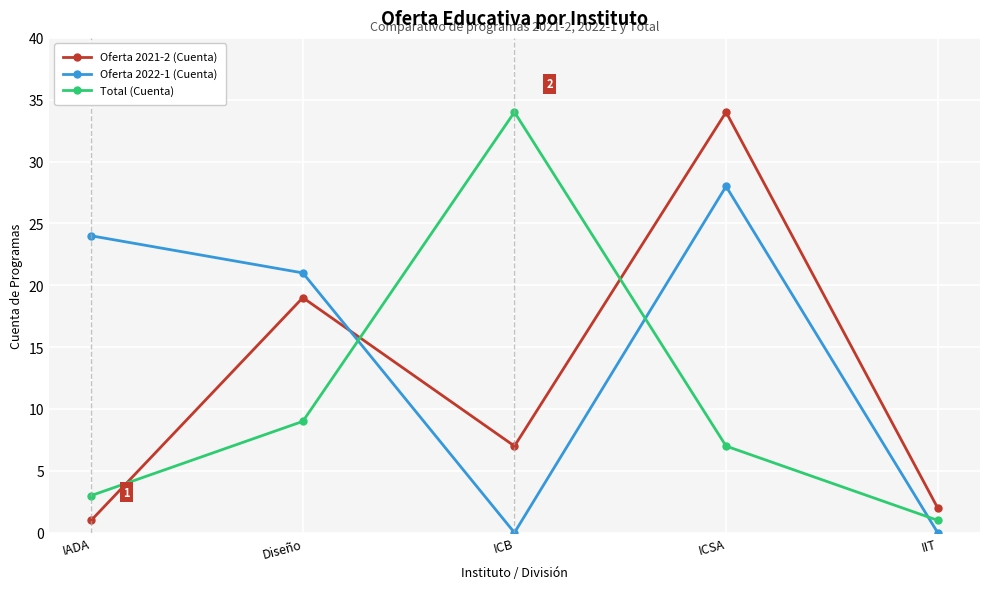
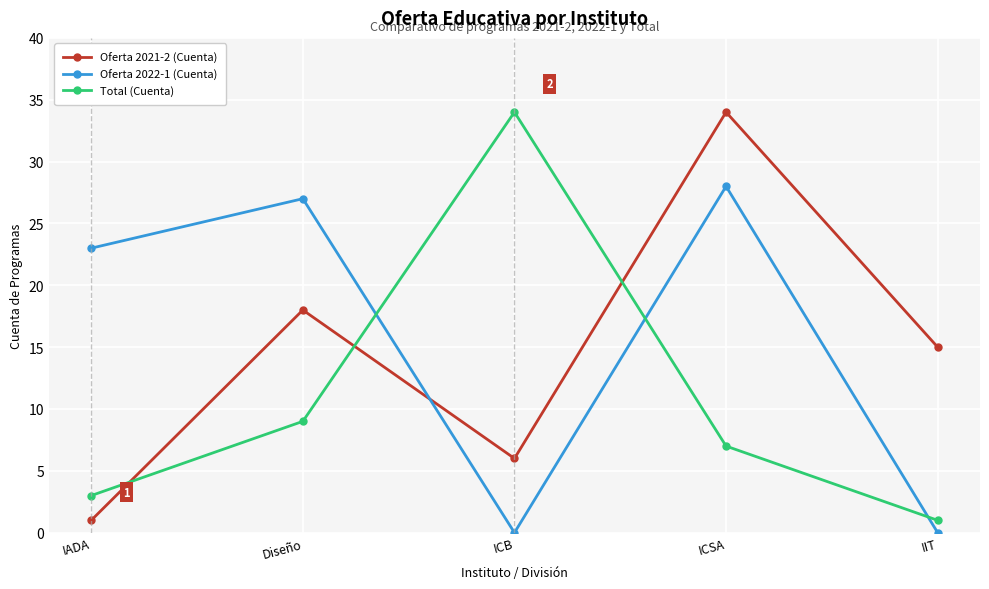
Oferta 2022-1 (Cuenta), IADA: 24 -> 23
Oferta 2021-2 (Cuenta), Diseño: 19 -> 18
Oferta 2022-1 (Cuenta), Diseño: 21 -> 27
Oferta 2021-2 (Cuenta), ICB: 7 -> 6
Oferta 2021-2 (Cuenta), IIT: 2 -> 15
